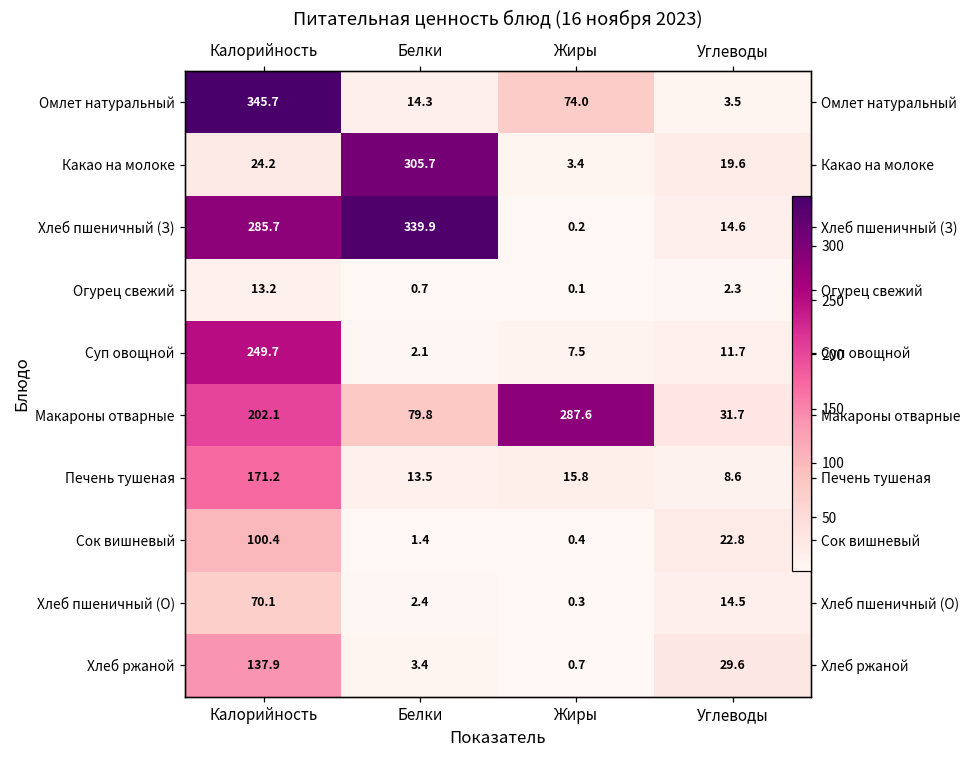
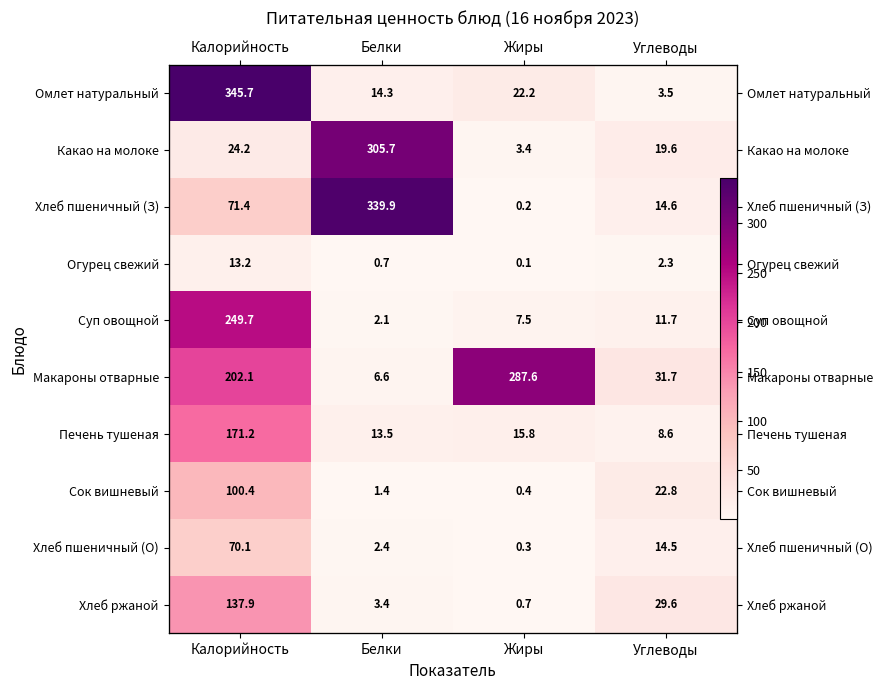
Омлет натуральный, Жиры: 74.0 -> 22.2
Хлеб пшеничный (З), Калорийность: 285.7 -> 71.4
Макароны отварные, Белки: 79.8 -> 6.6
